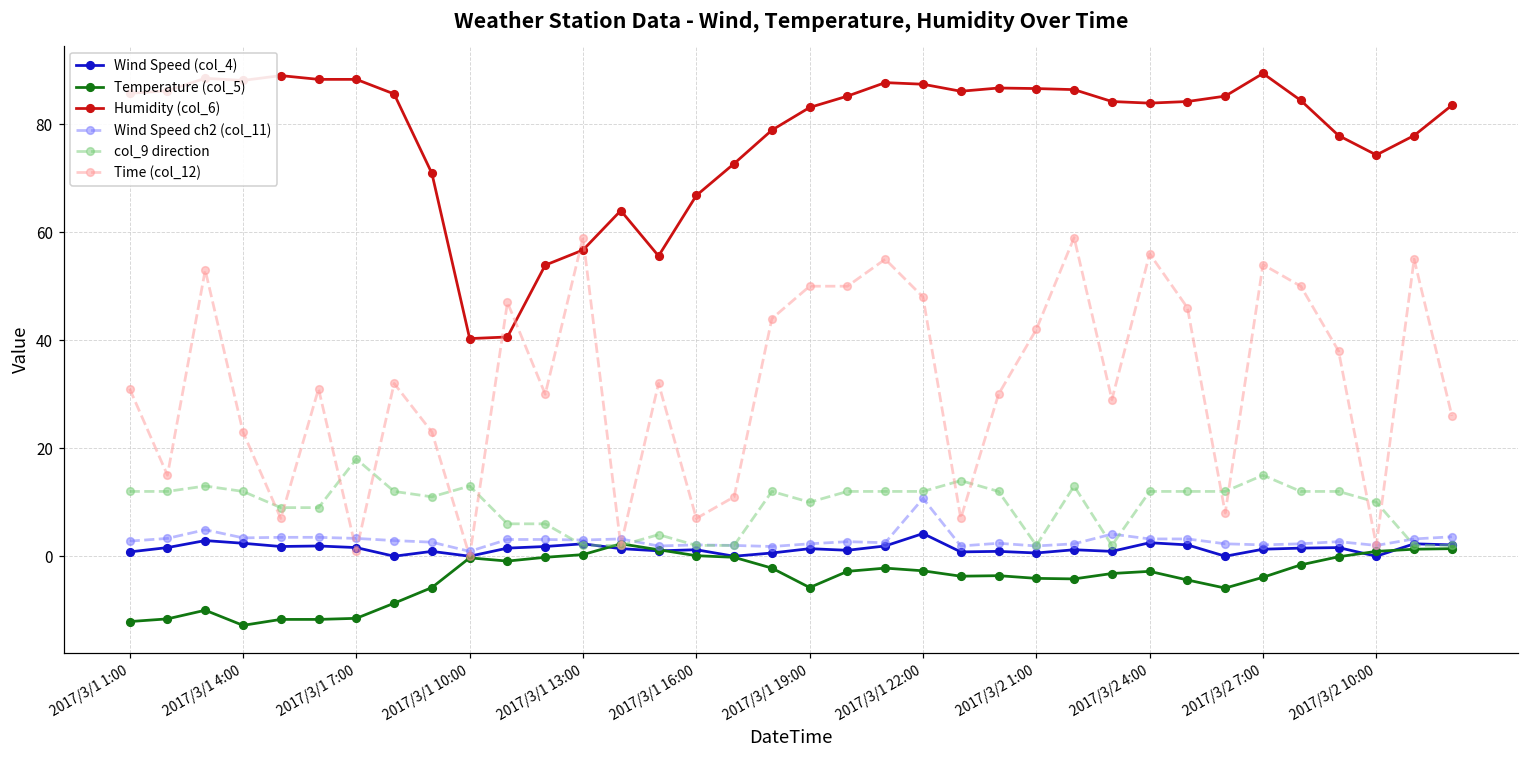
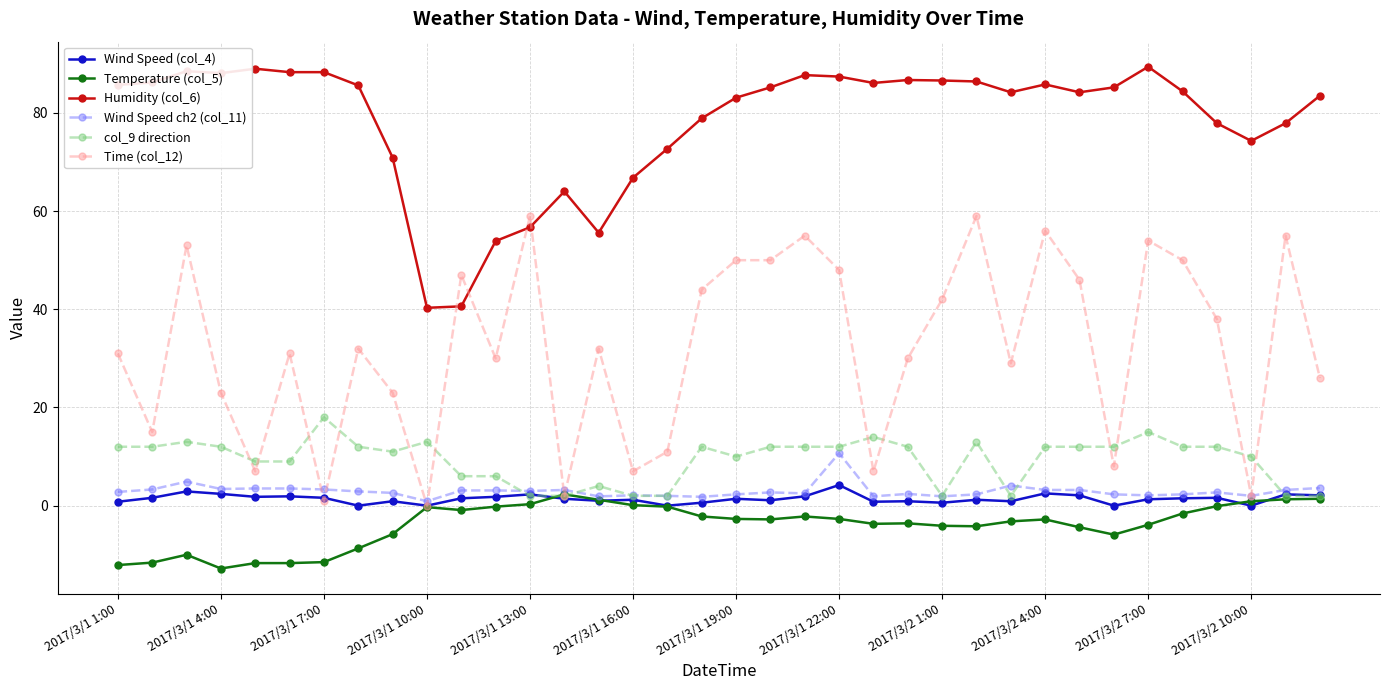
Temperature (col_5), 2017/3/1 19:00: -6 -> -3
Humidity (col_6), 2017/3/2 4:00: 84 -> 86
